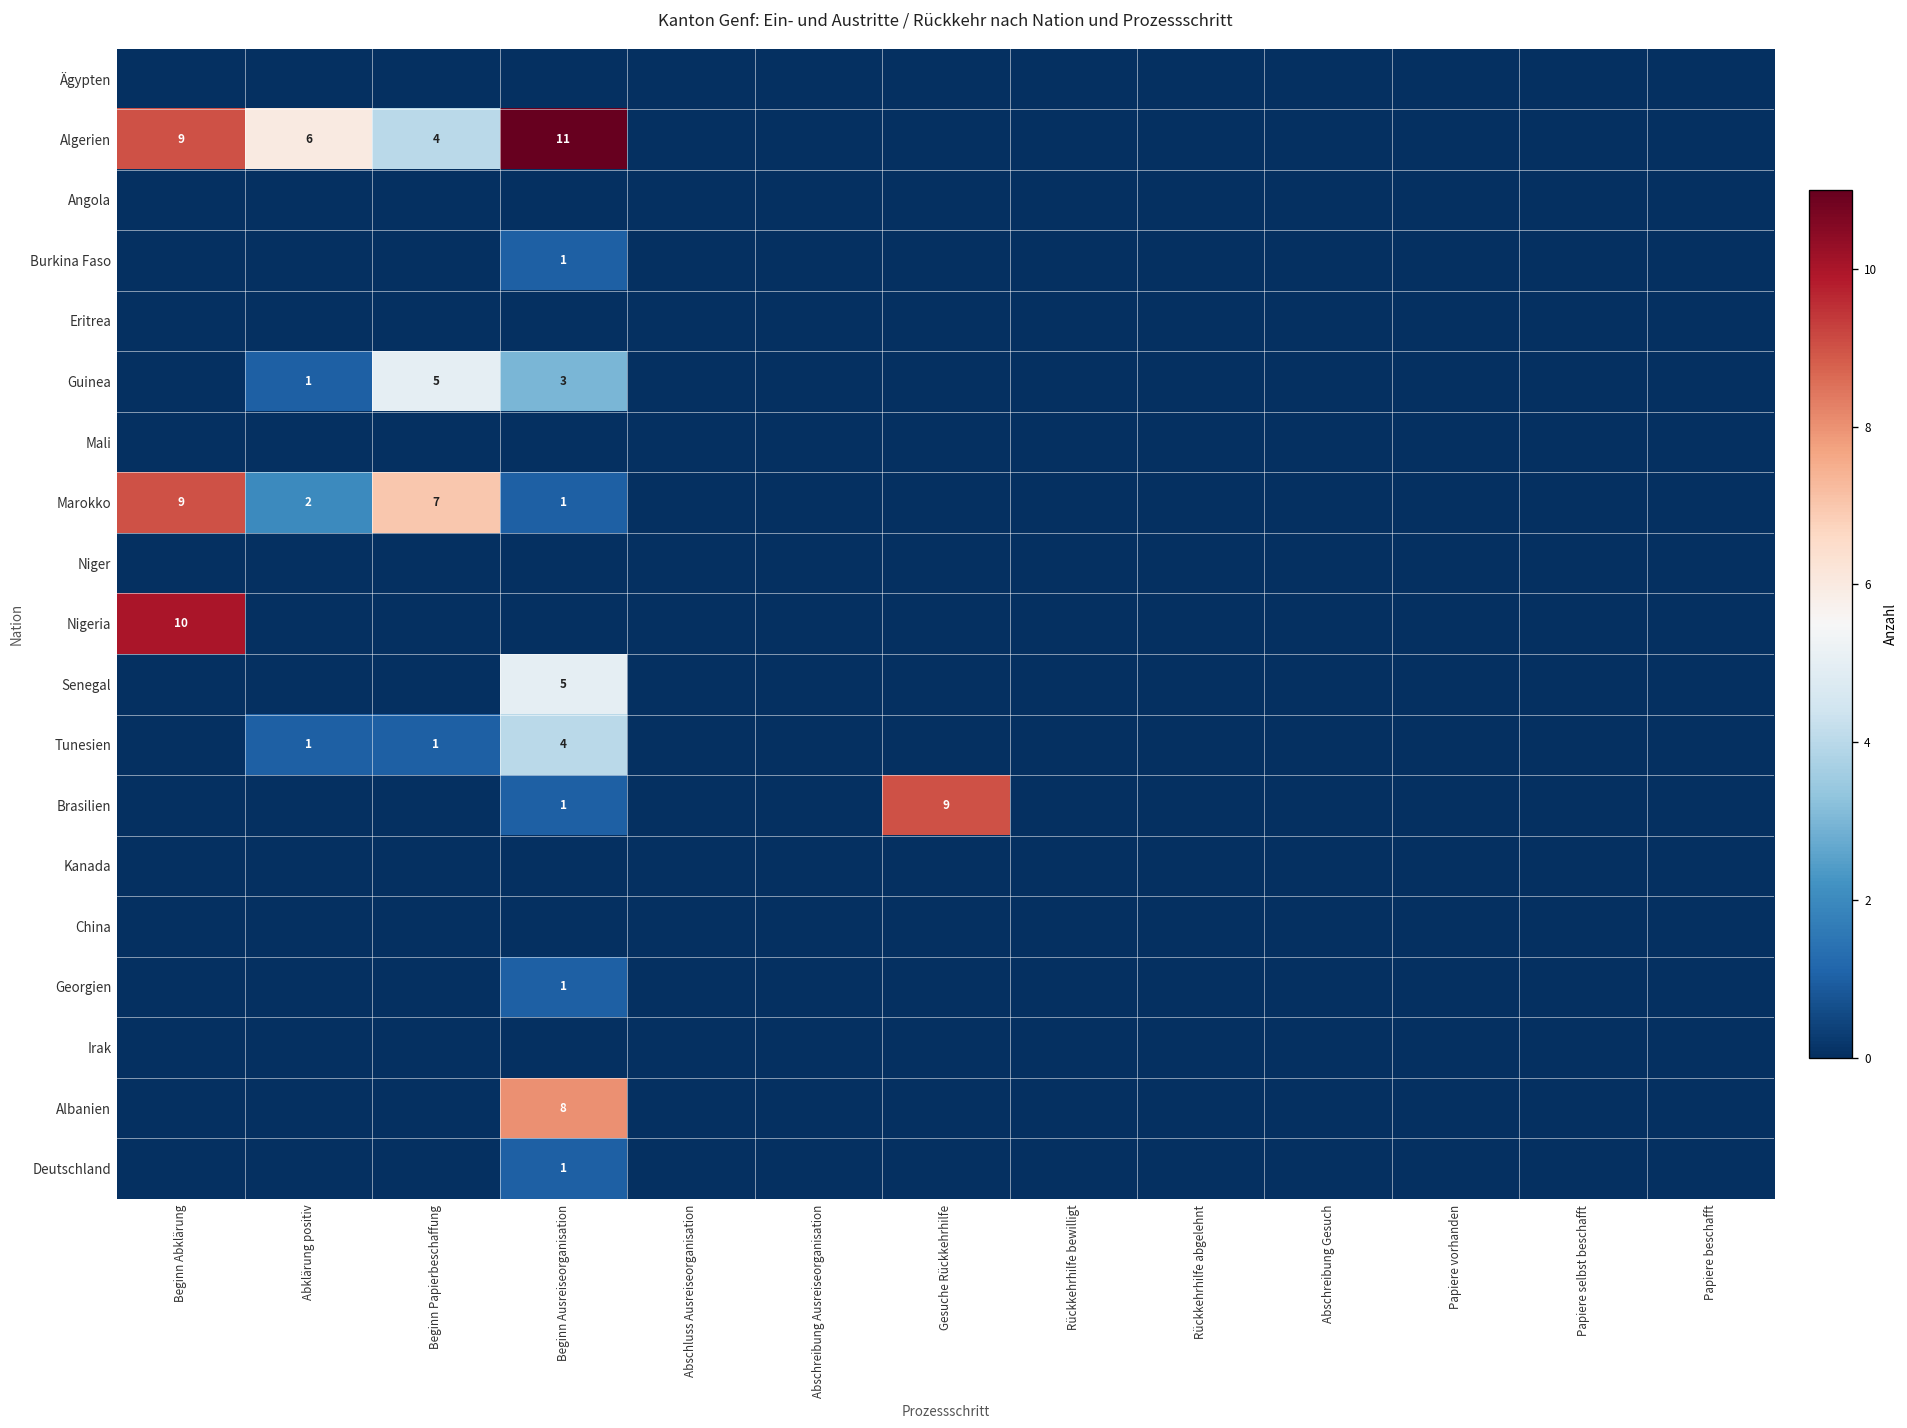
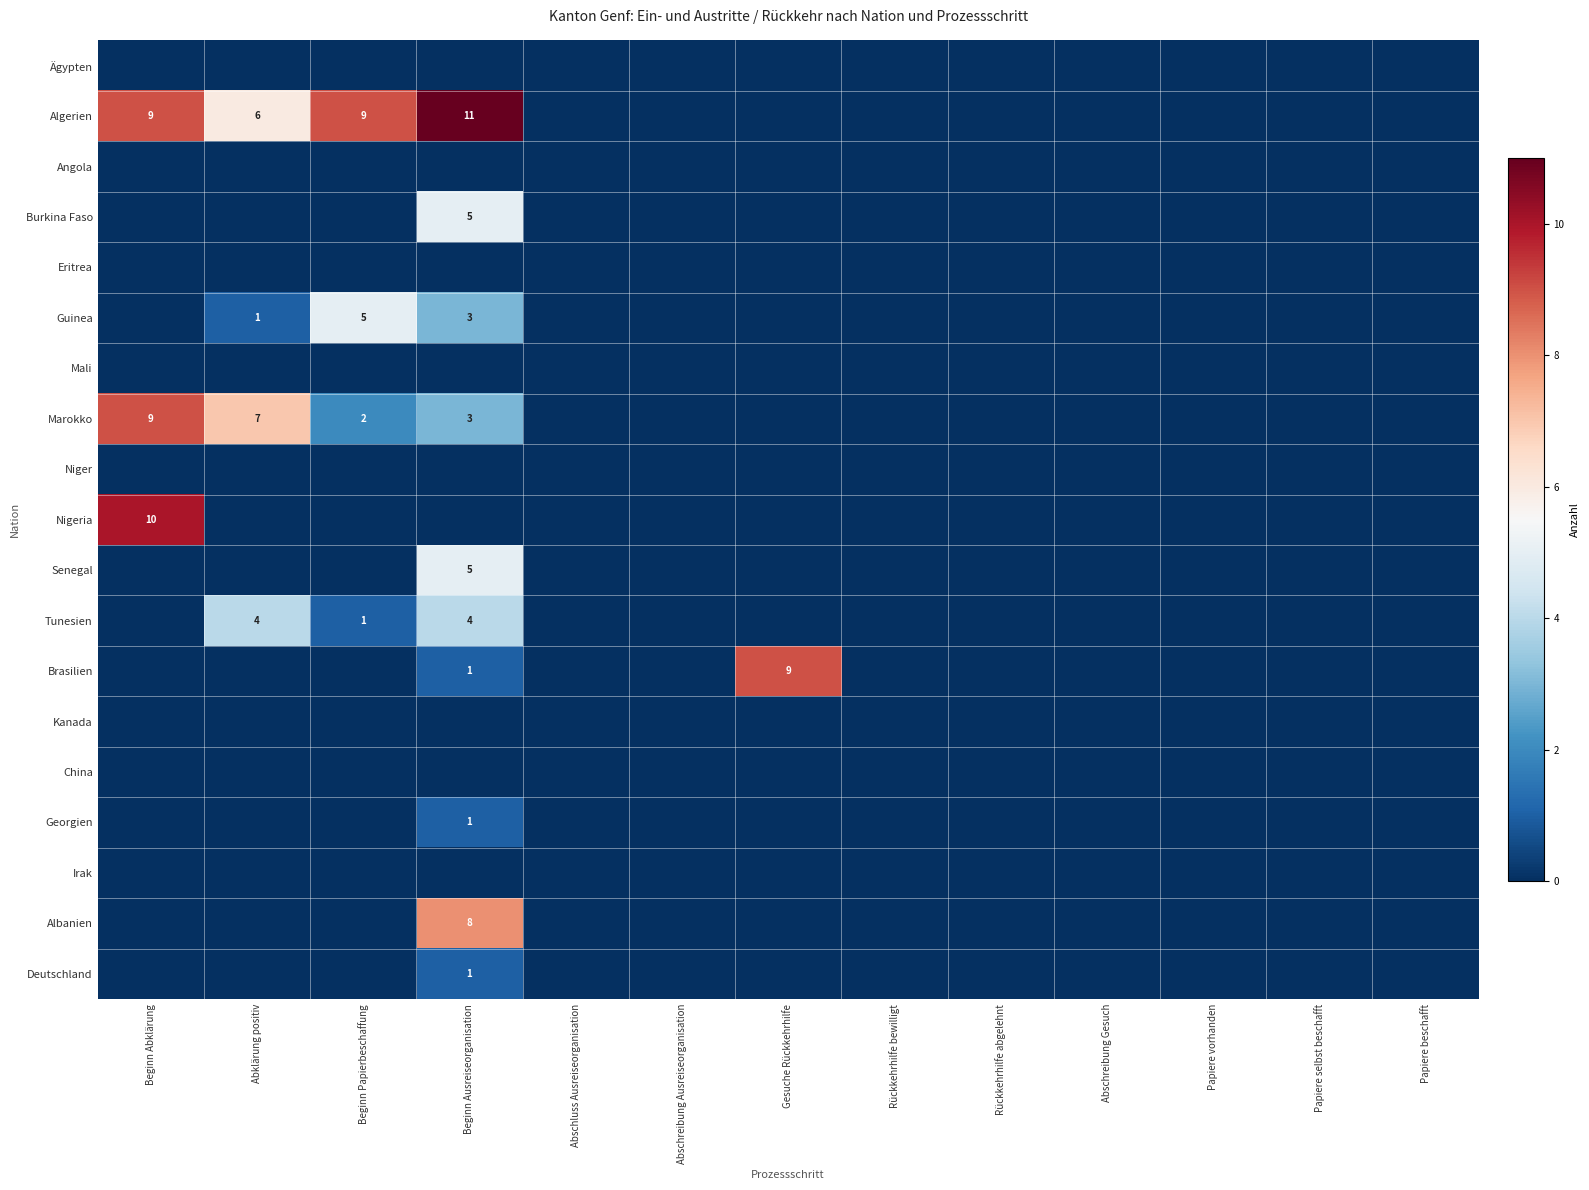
Algerien, Beginn Papierbeschaffung: 4 -> 9
Burkina Faso, Beginn Ausreiseorganisation: 1 -> 5
Marokko, Abklärung positiv: 2 -> 7
Marokko, Beginn Papierbeschaffung: 7 -> 2
Marokko, Beginn Ausreiseorganisation: 1 -> 3
Tunesien, Abklärung positiv: 1 -> 4
